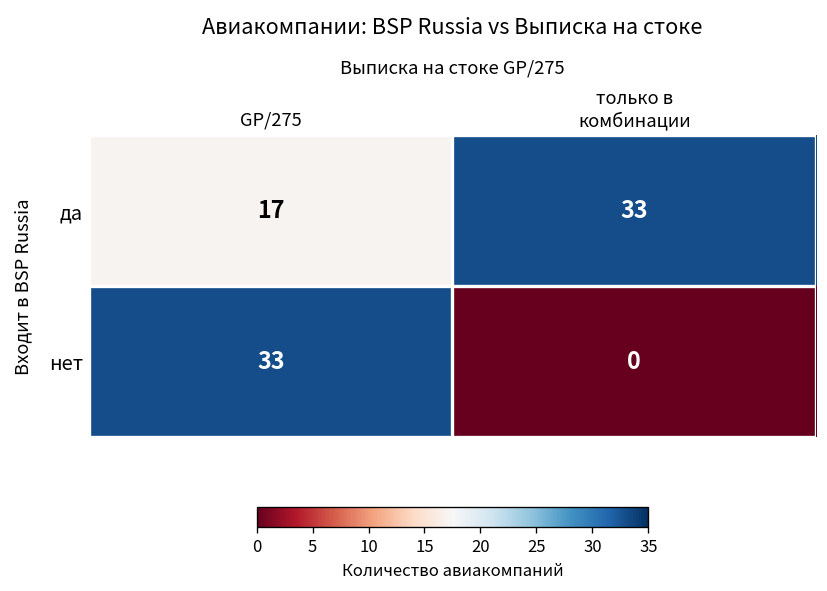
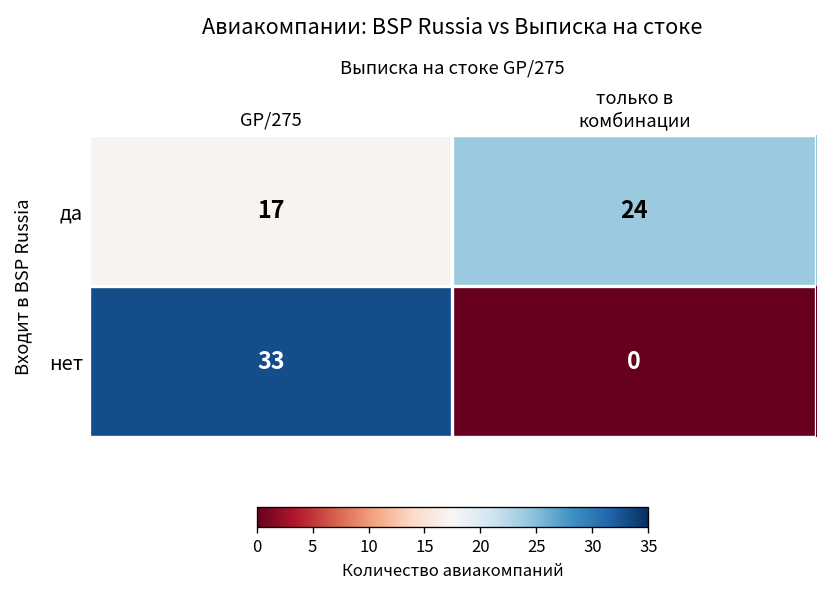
да, только в комбинации: 33 -> 24
